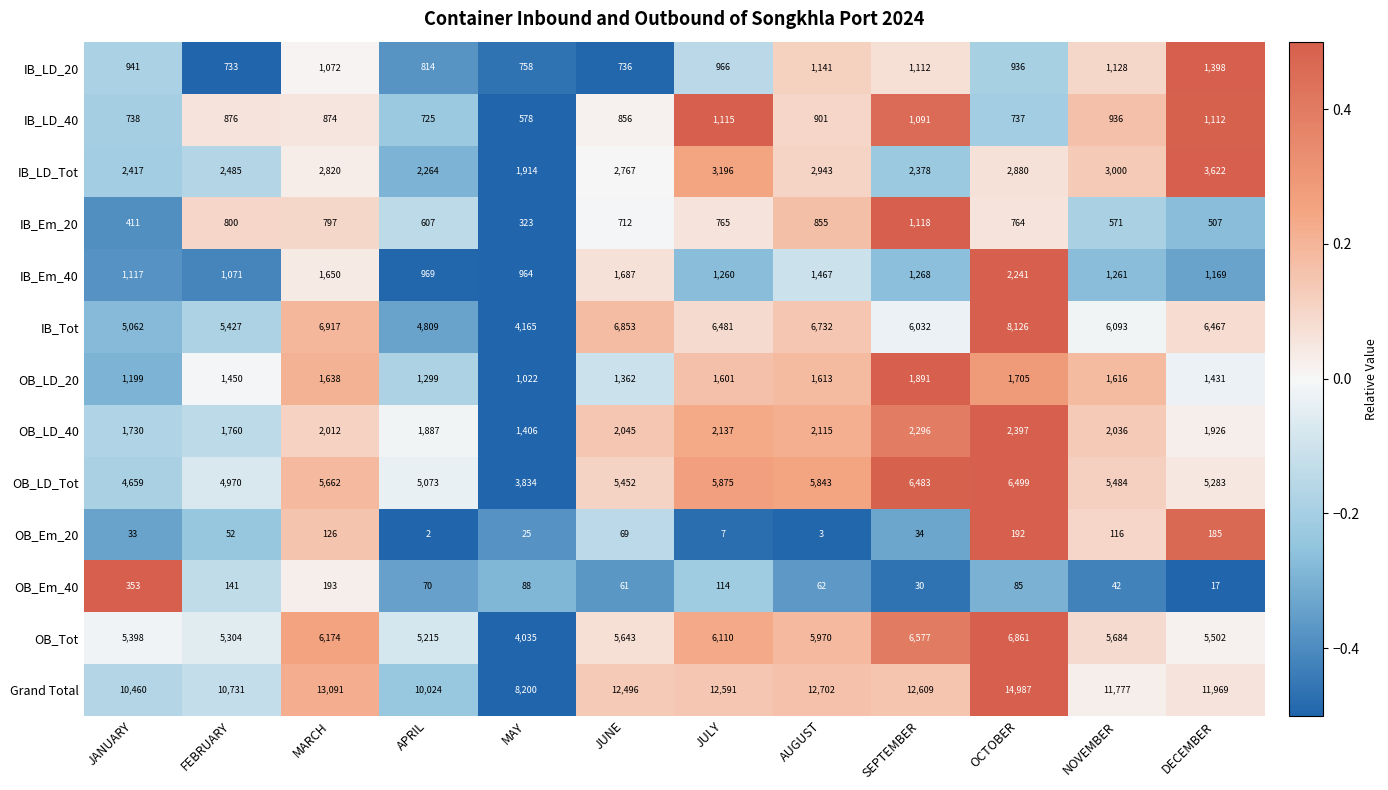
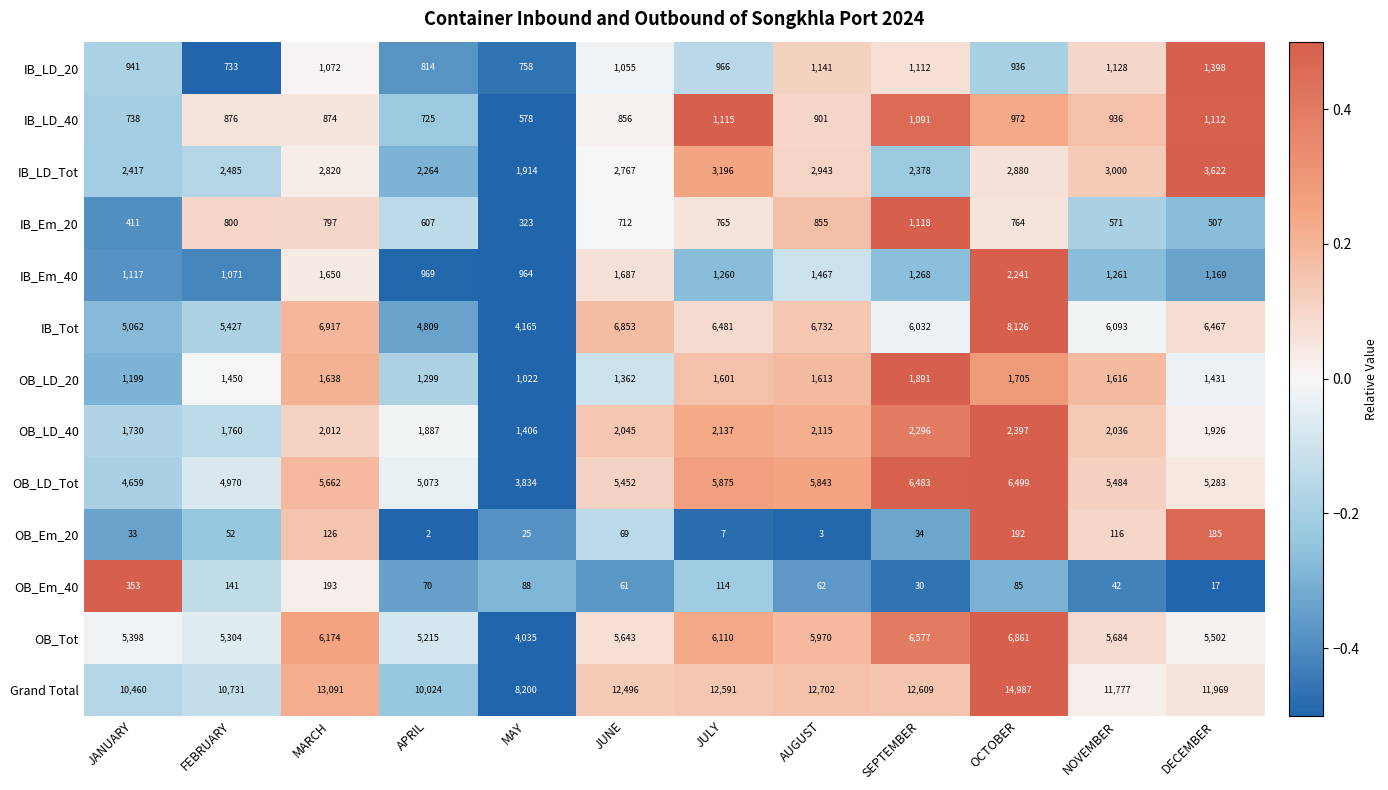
IB_LD_20, JUNE: 736 -> 1,055
IB_LD_40, OCTOBER: 737 -> 972
